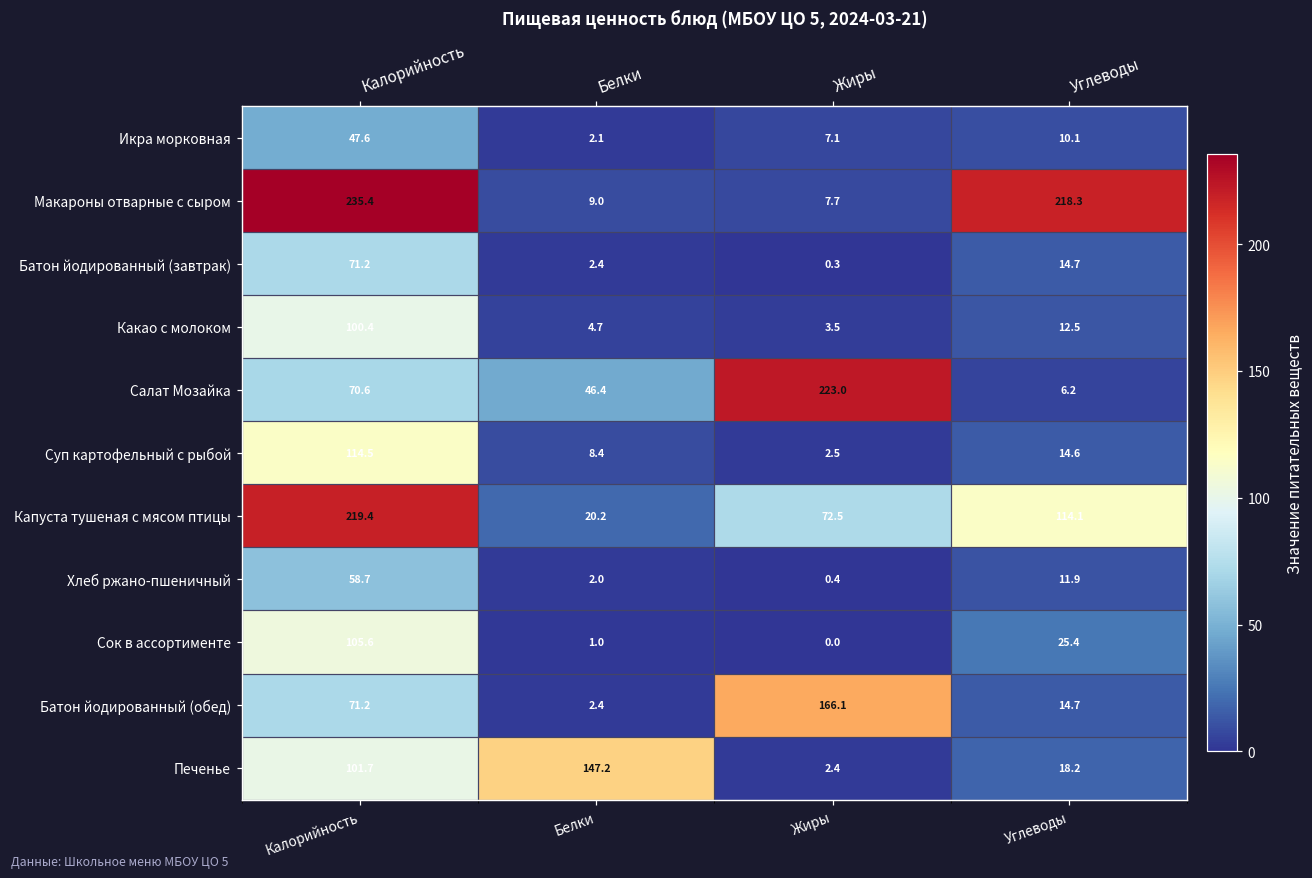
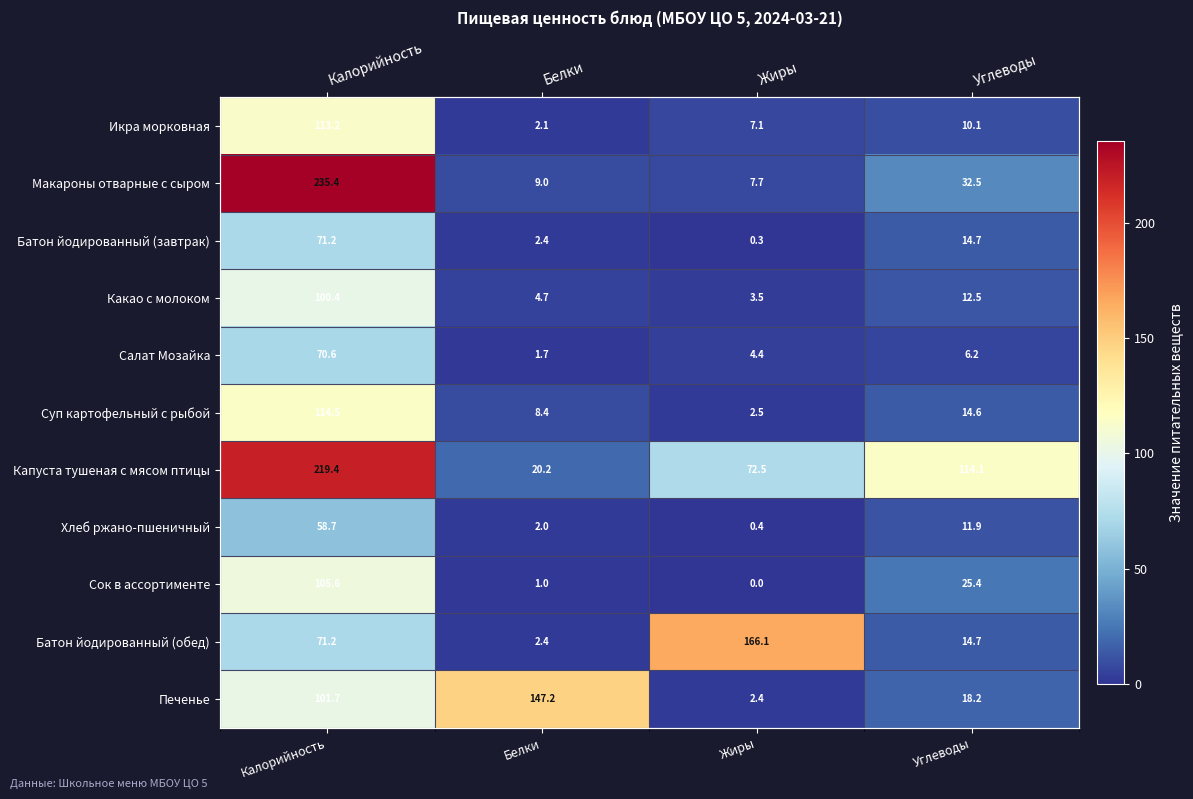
Икра морковная, Калорийность: 47.6 -> 113.2
Макароны отварные с сыром, Углеводы: 218.3 -> 32.5
Салат Мозайка, Белки: 46.4 -> 1.7
Салат Мозайка, Жиры: 223.0 -> 4.4
